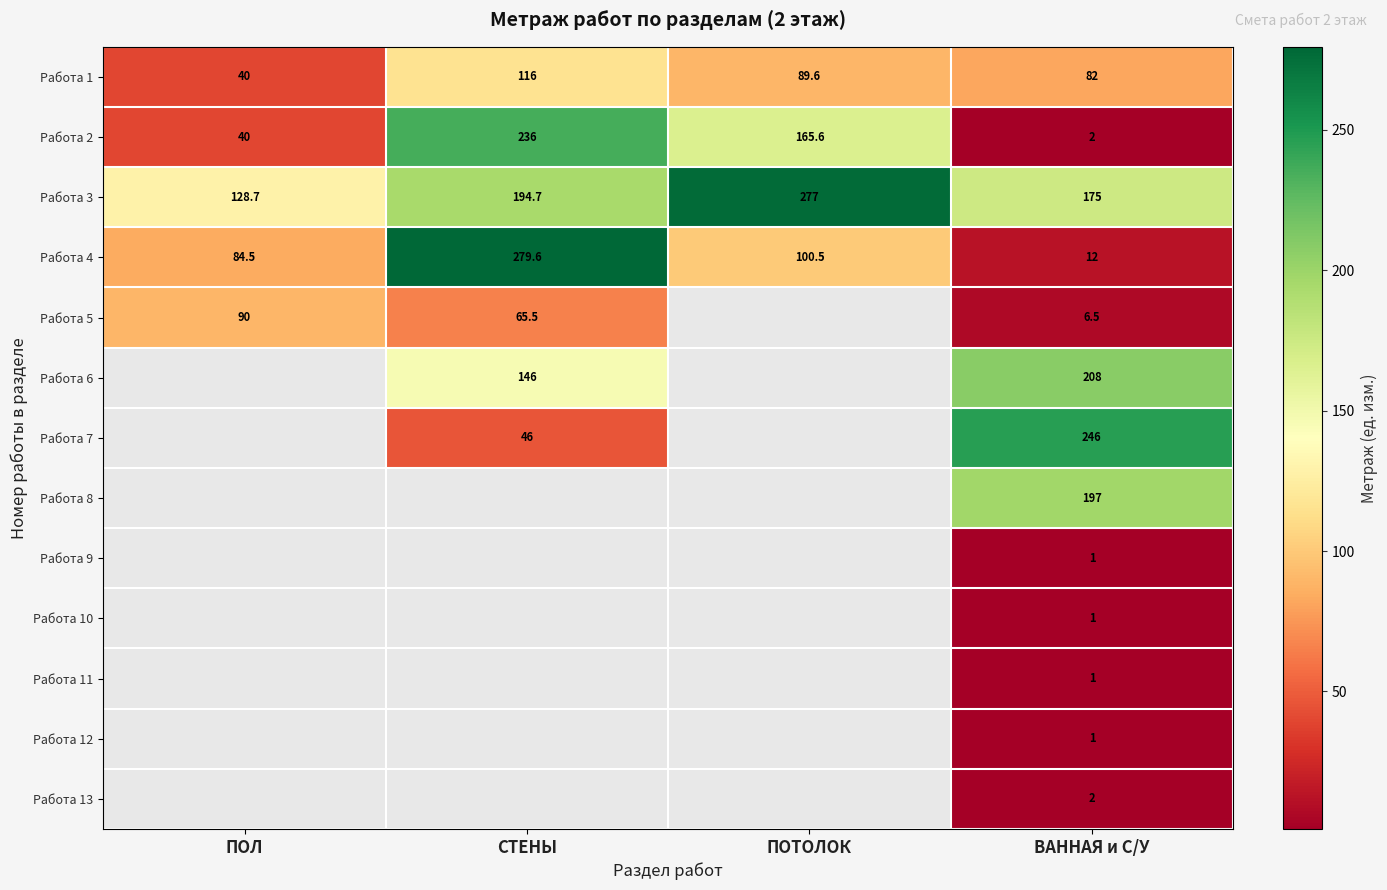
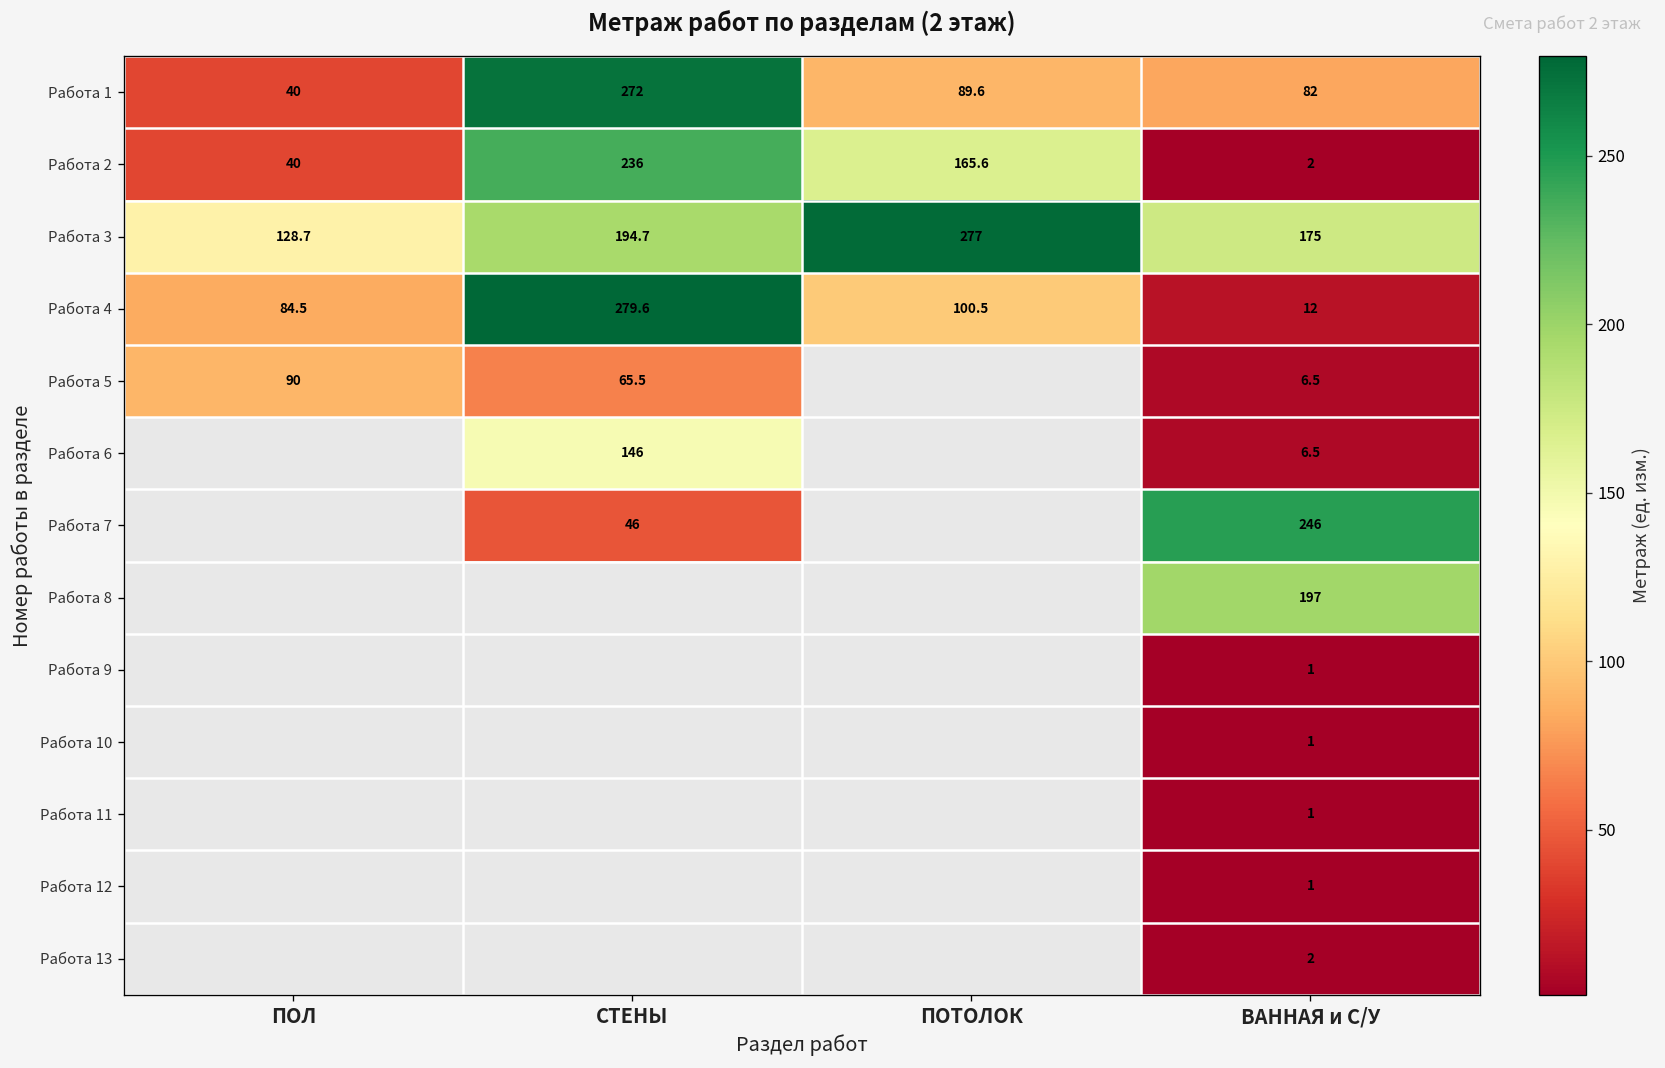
Работа 1, СТЕНЫ: 116 -> 272
Работа 6, ВАННАЯ и С/У: 208 -> 6.5
